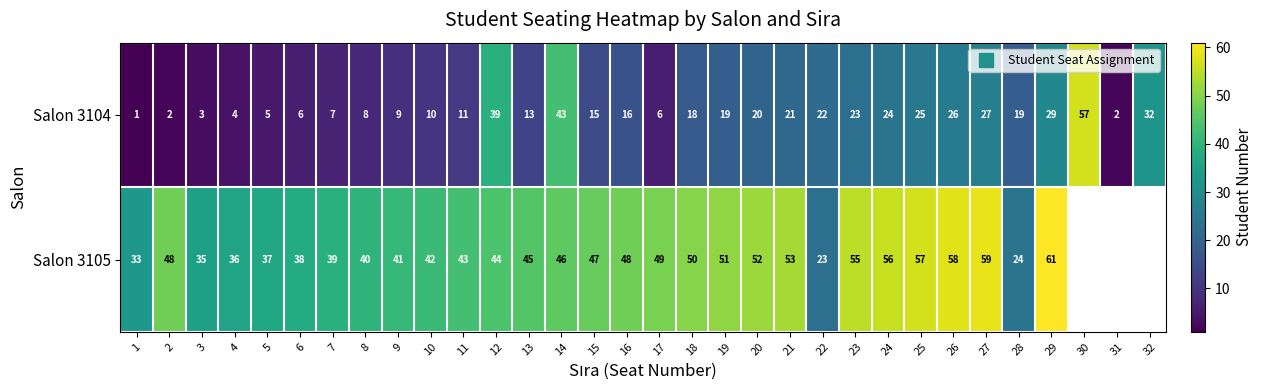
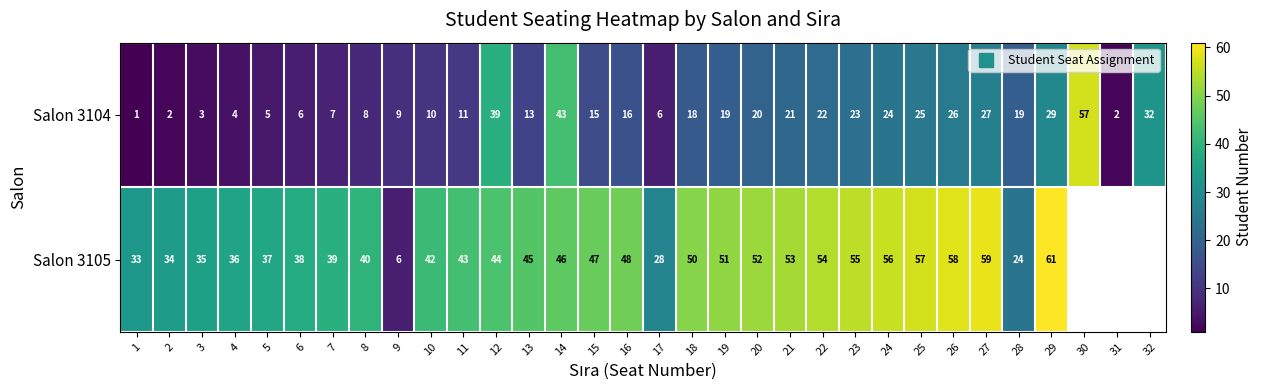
Salon 3105, 2: 48 -> 34
Salon 3105, 9: 41 -> 6
Salon 3105, 17: 49 -> 28
Salon 3105, 22: 23 -> 54
